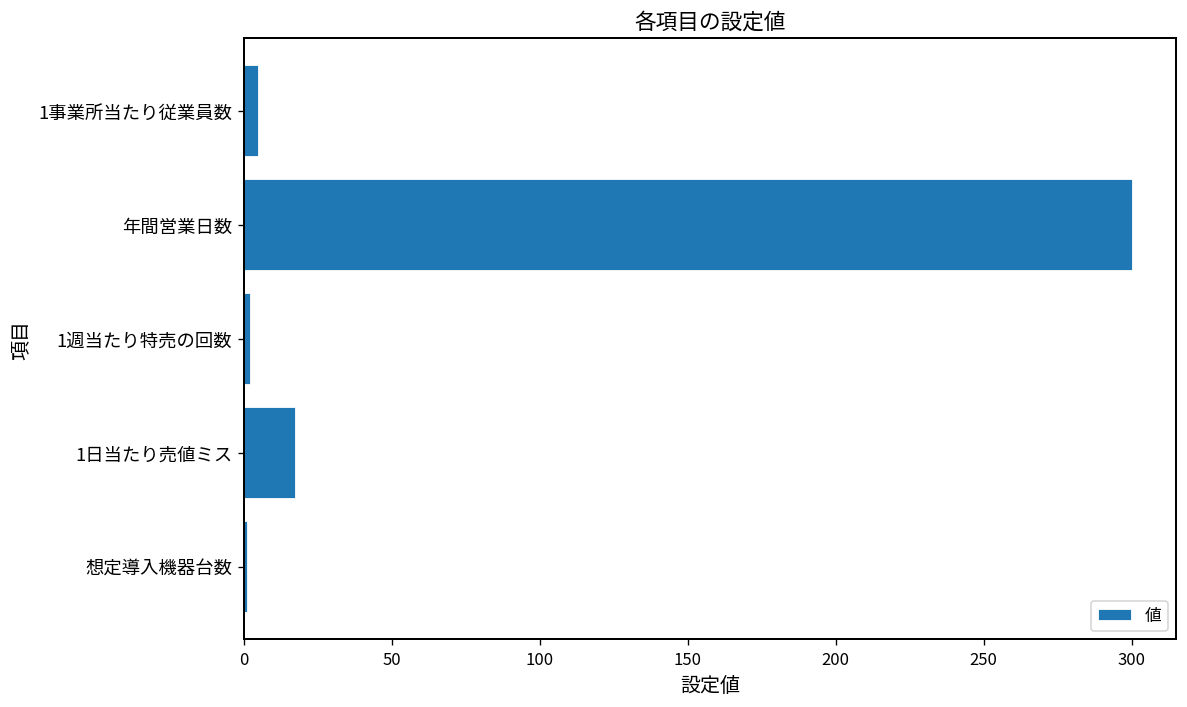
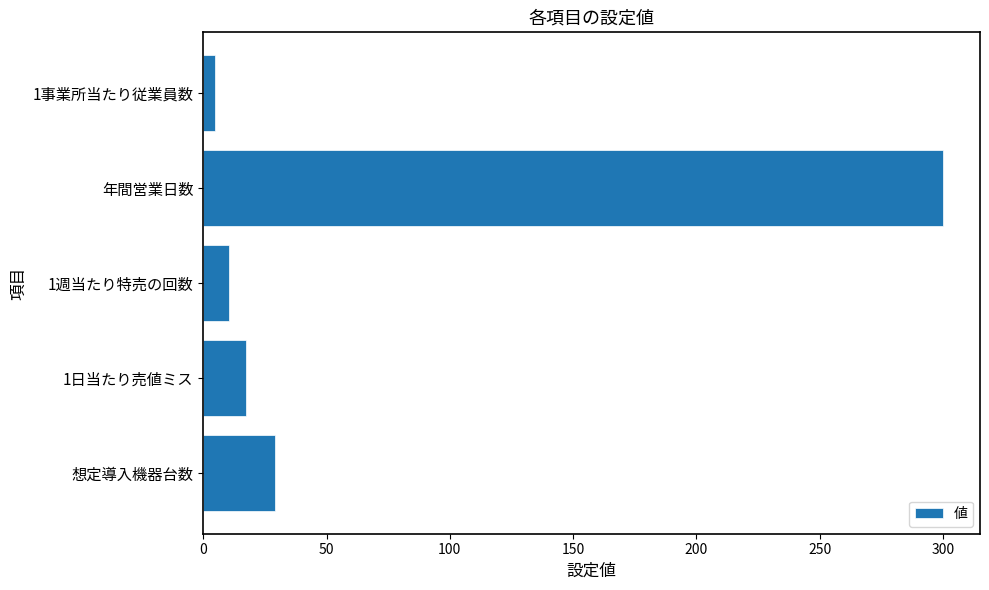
1週当たり特売の回数: 2 -> 11
想定導入機器台数: 1 -> 29
